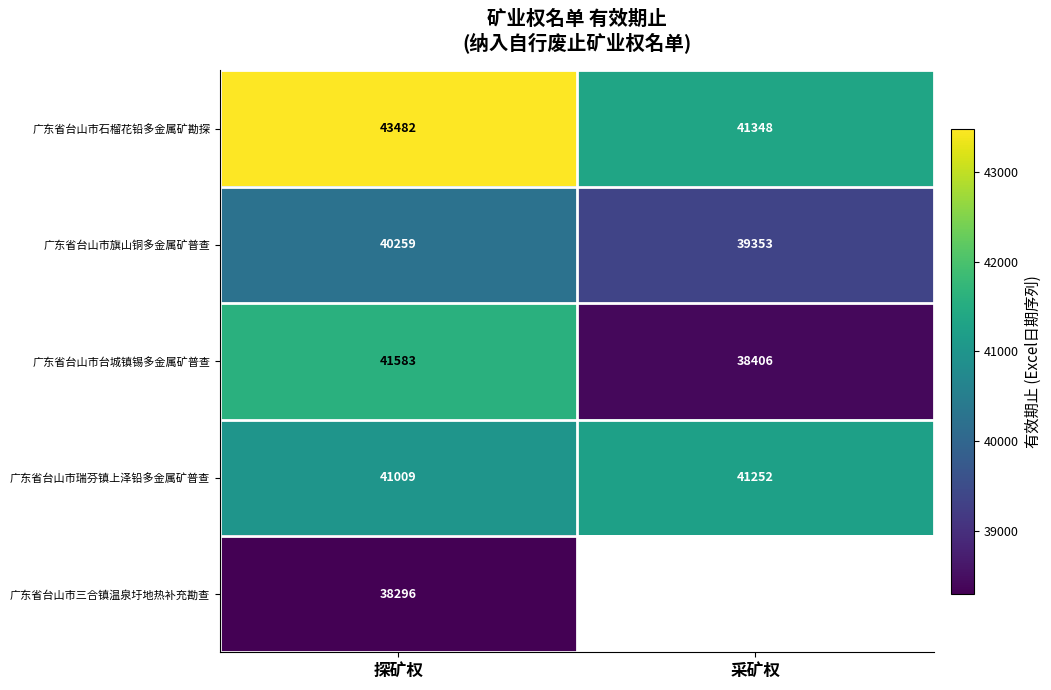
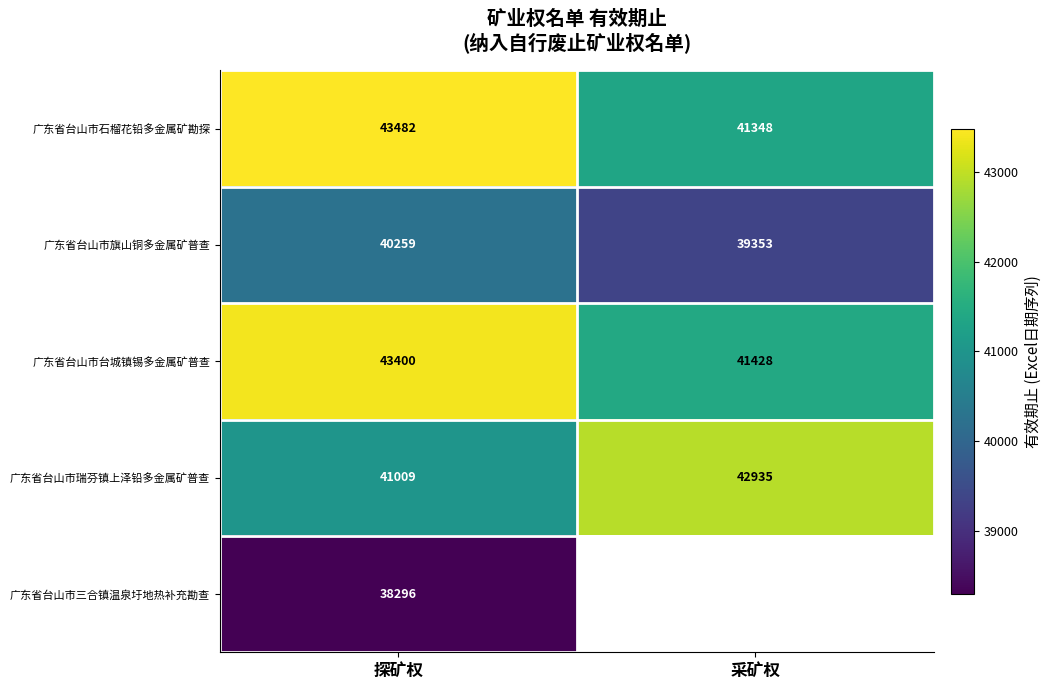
广东省台山市台城镇锡多金属矿普查, 探矿权: 41583 -> 43400
广东省台山市台城镇锡多金属矿普查, 采矿权: 38406 -> 41428
广东省台山市瑞芬镇上泽铅多金属矿普查, 采矿权: 41252 -> 42935
